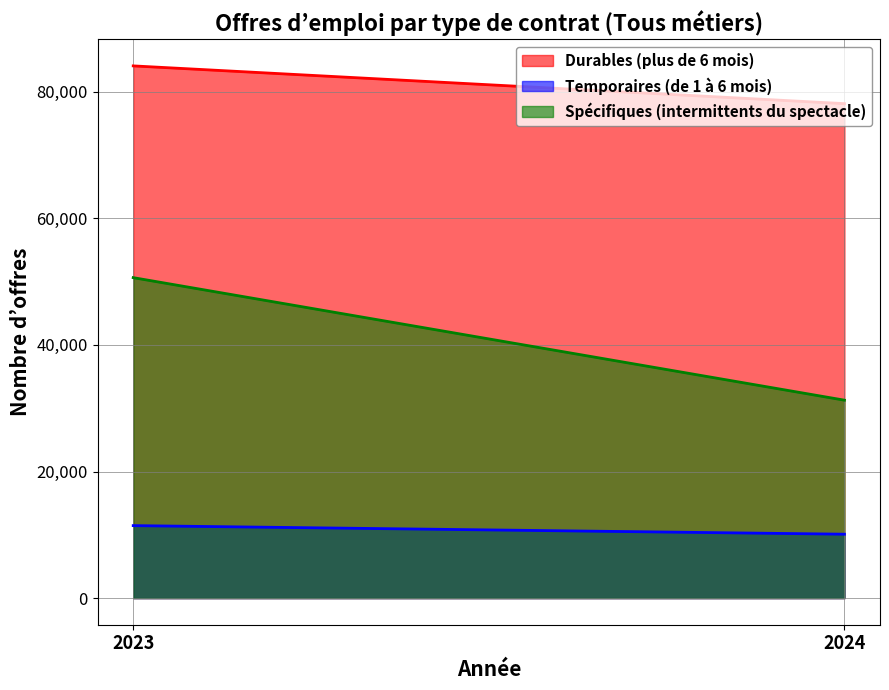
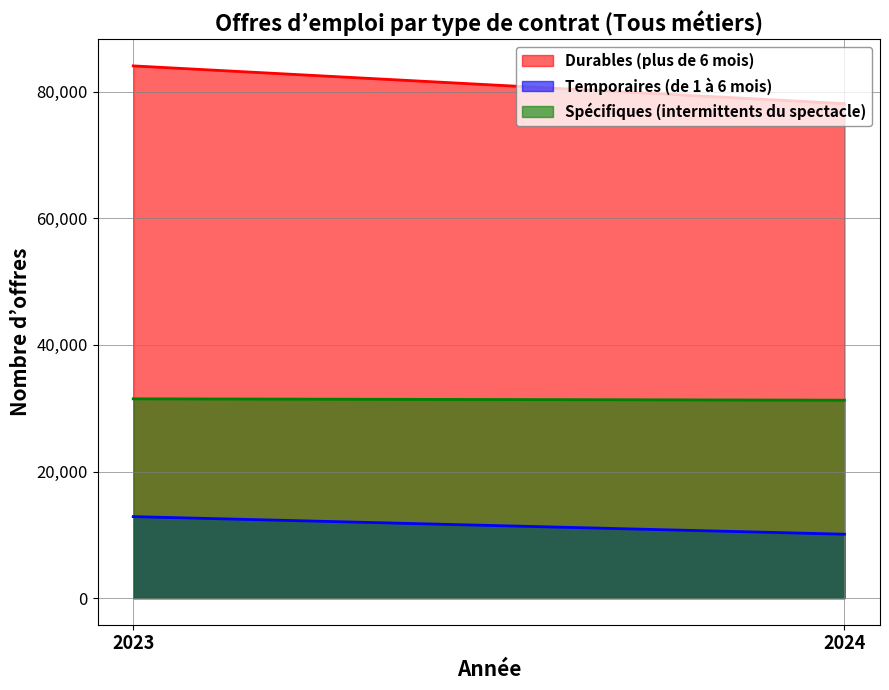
Temporaires (de 1 à 6 mois), 2023: 11,000 -> 13,000
Spécifiques (intermittents du spectacle), 2023: 51,000 -> 31,000
